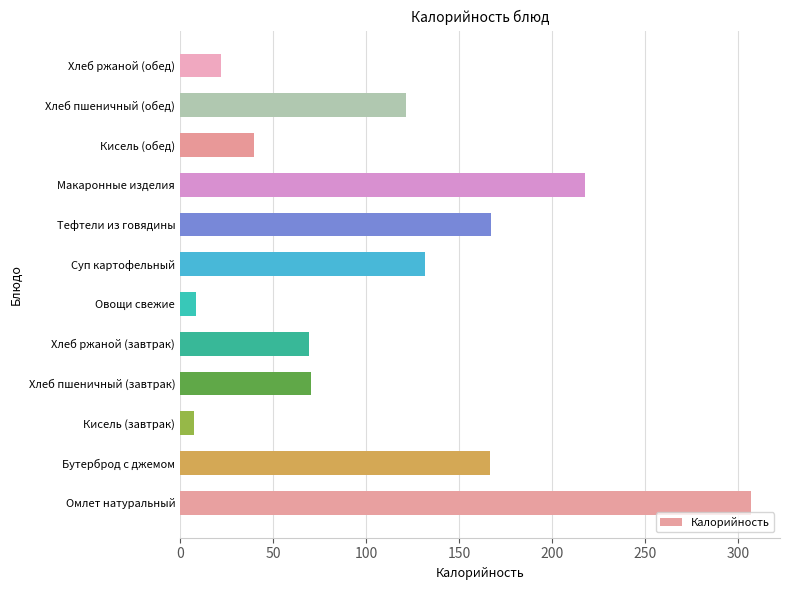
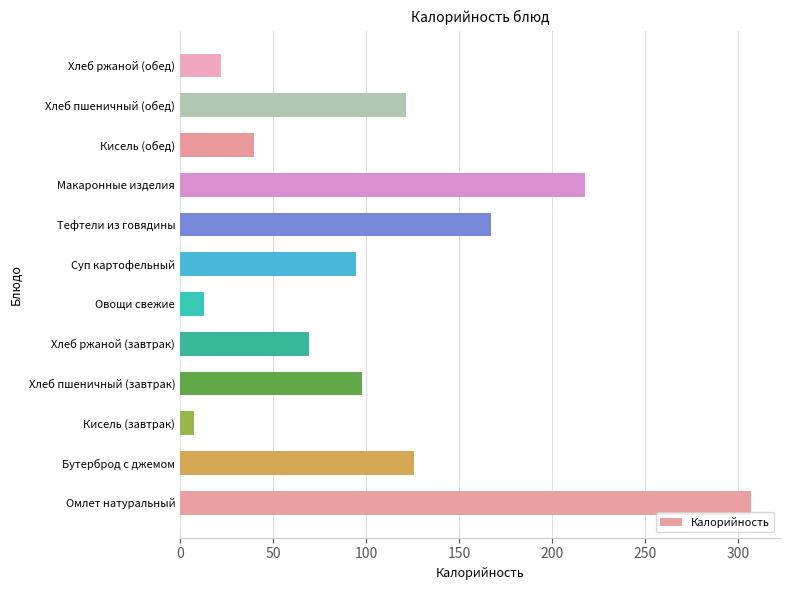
Суп картофельный: 132 -> 95
Овощи свежие: 8 -> 13
Хлеб пшеничный (завтрак): 70 -> 98
Бутерброд с джемом: 167 -> 126
